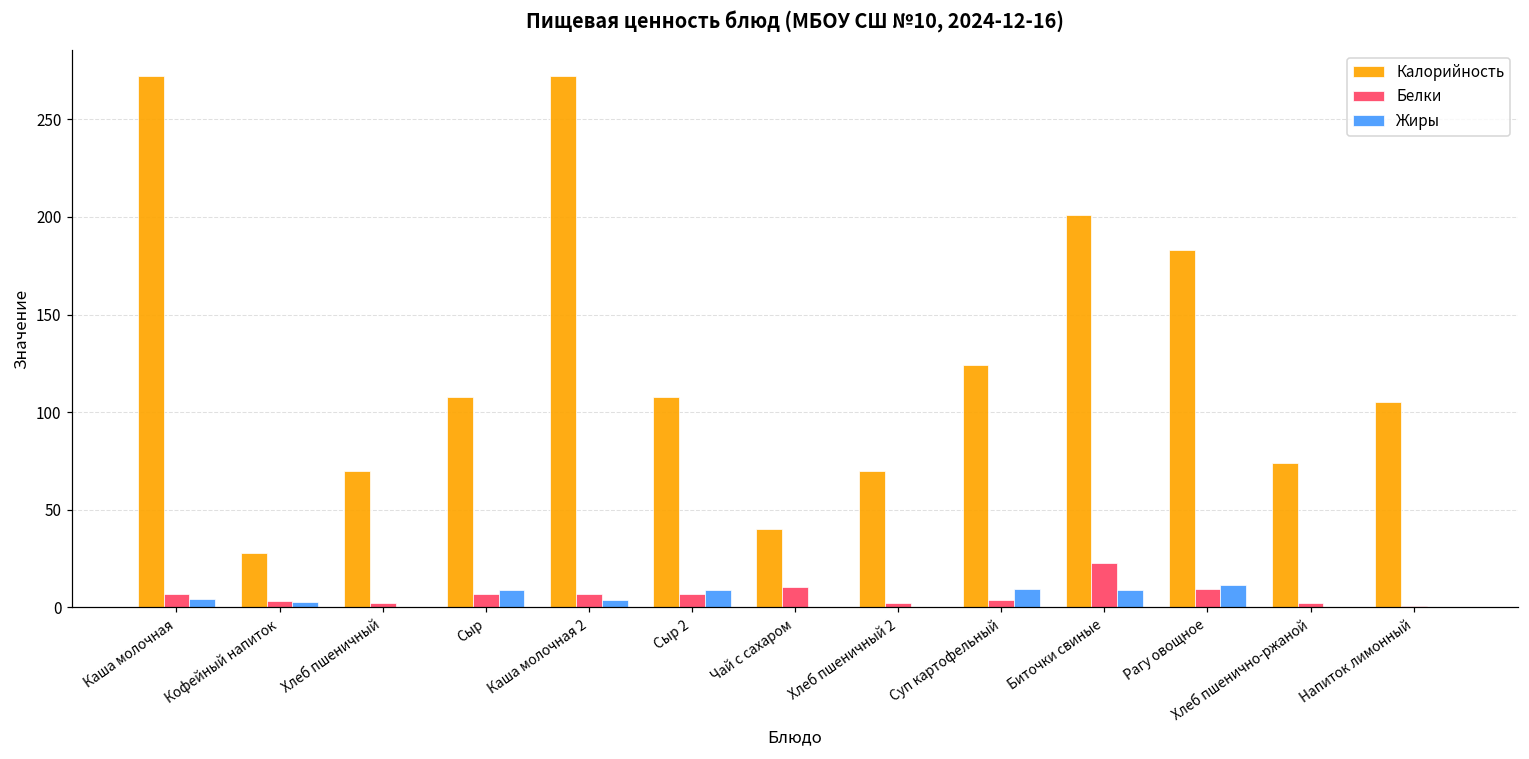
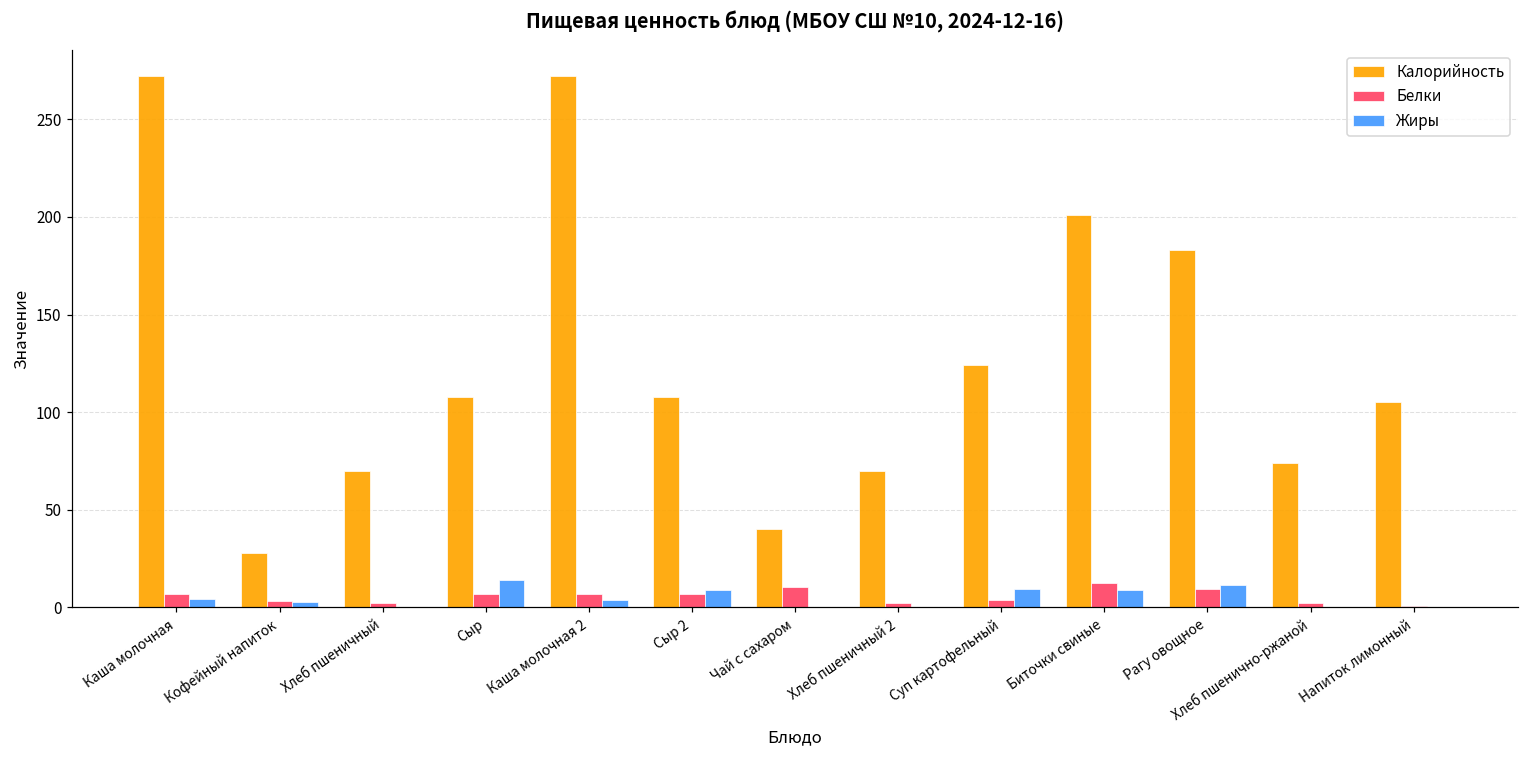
Жиры, Сыр: 9 -> 14
Белки, Биточки свиные: 23 -> 12
